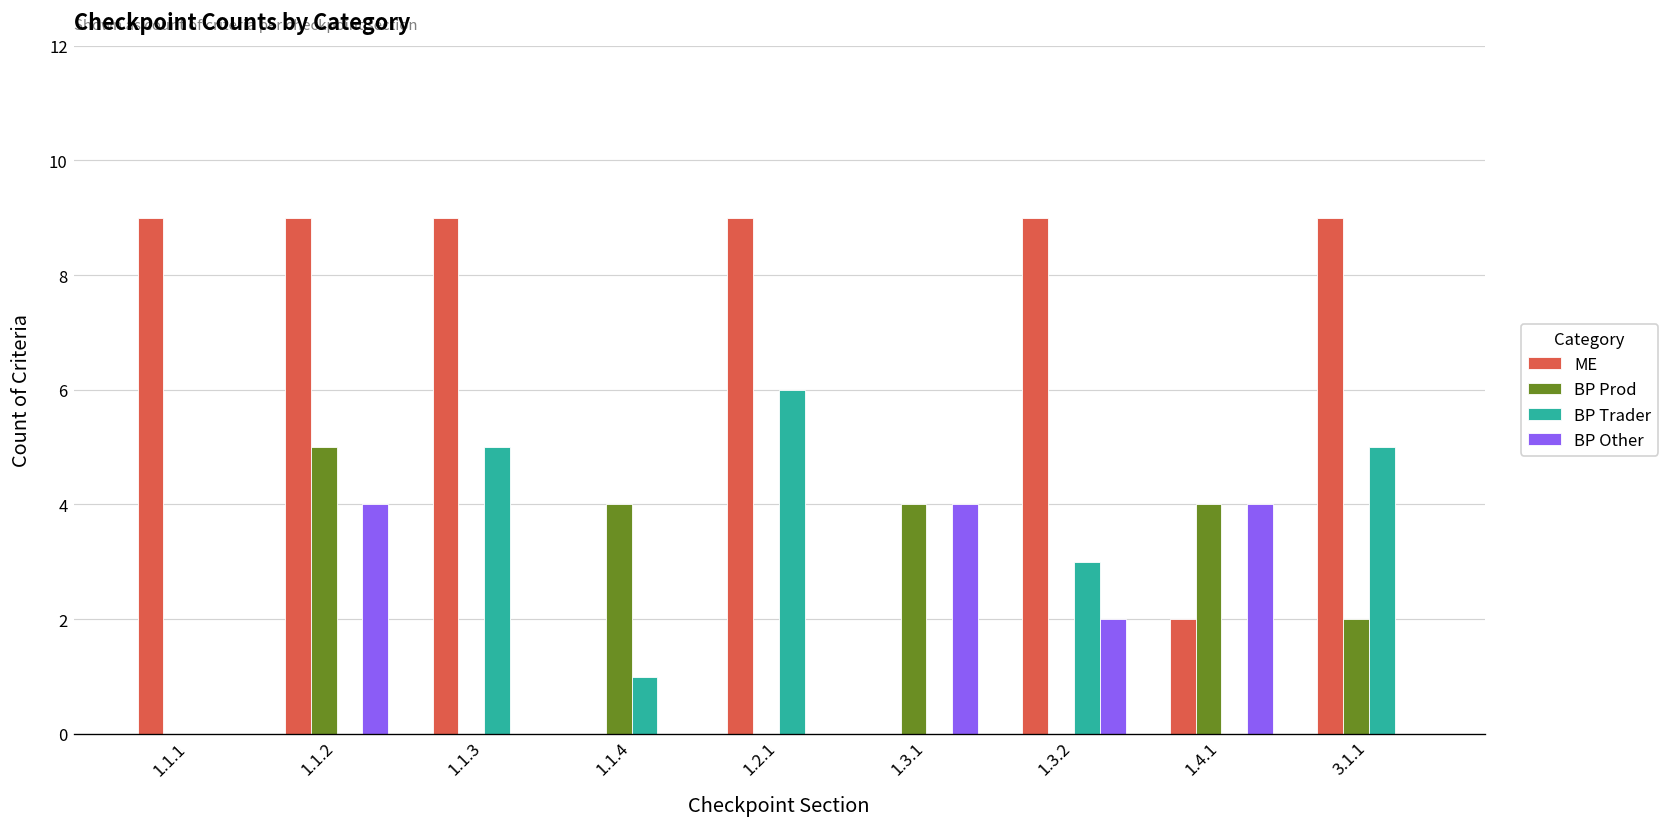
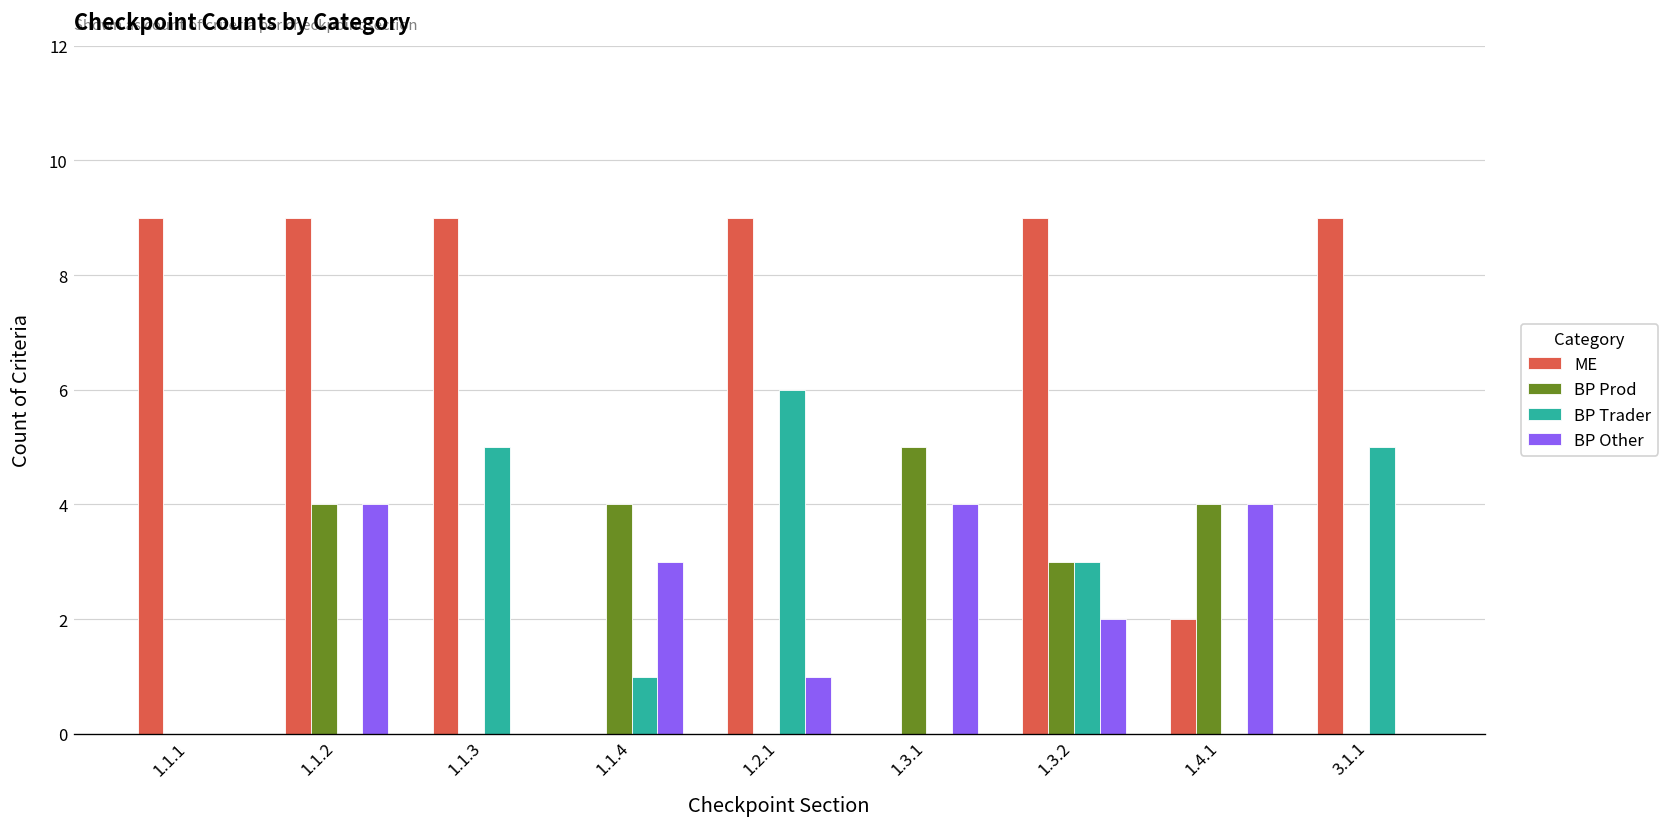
BP Prod, 1.1.2: 5 -> 4
BP Other, 1.1.4: 0 -> 3
BP Other, 1.2.1: 0 -> 1
BP Prod, 1.3.1: 4 -> 5
BP Prod, 1.3.2: 0 -> 3
BP Prod, 3.1.1: 2 -> 0
